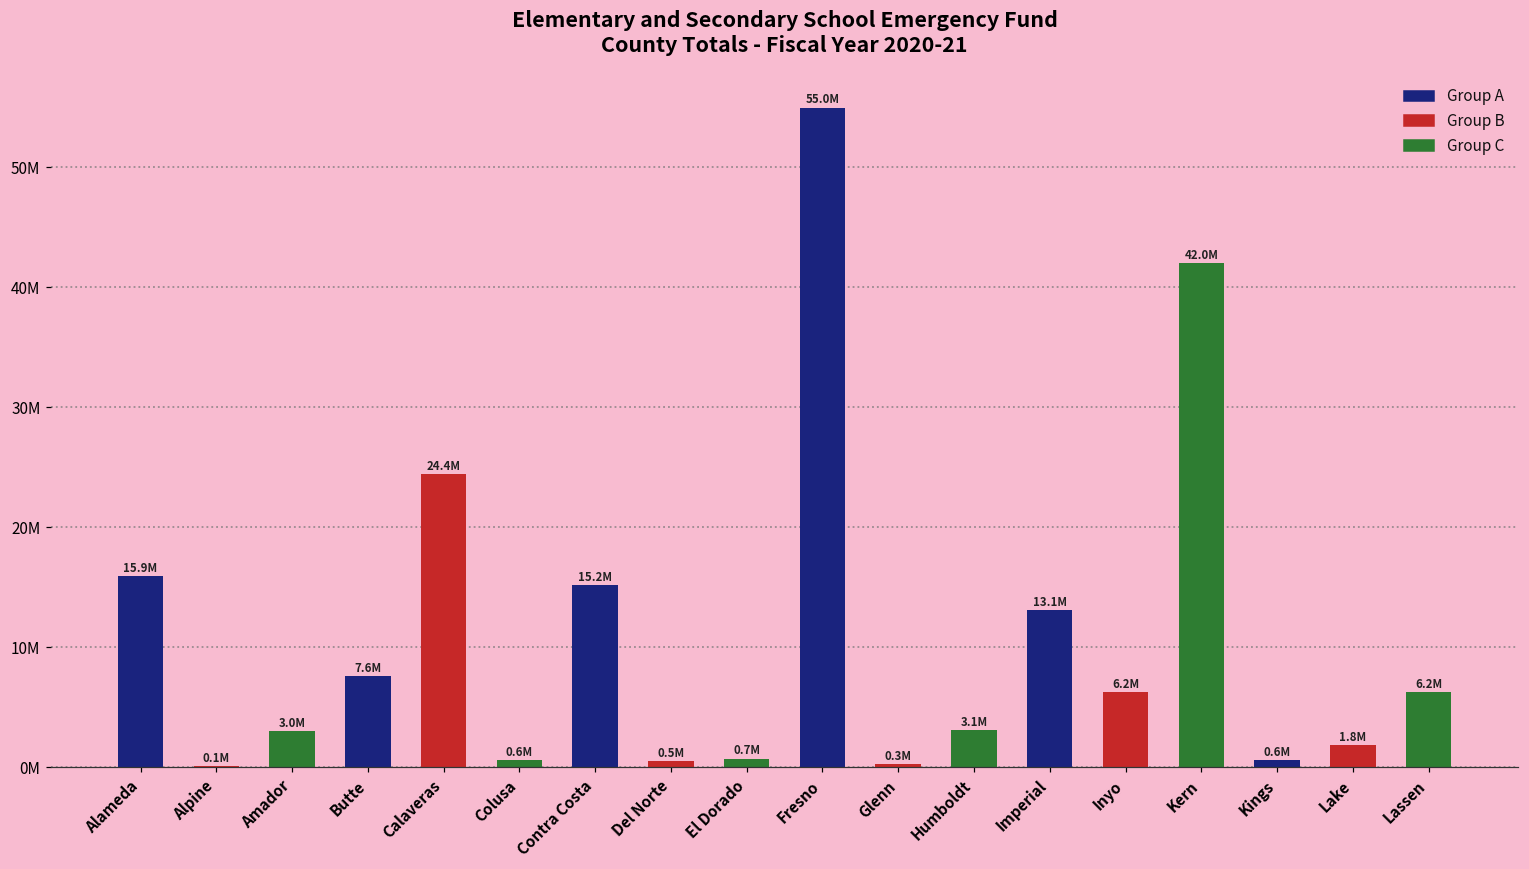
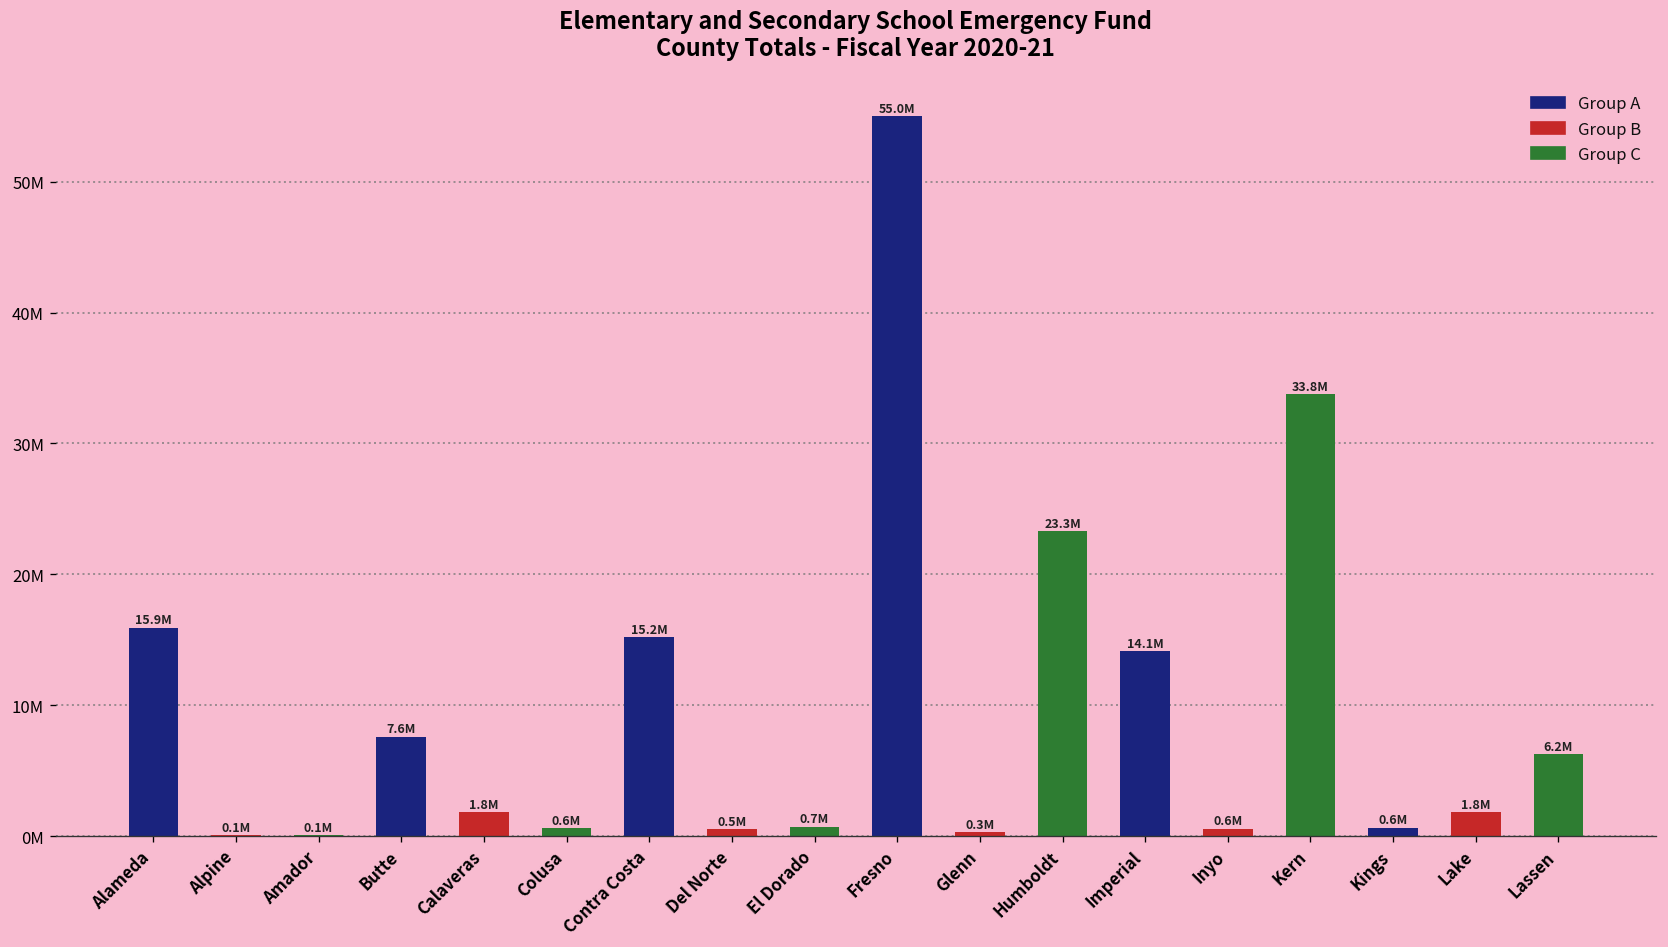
Amador: 3.0M -> 0.1M
Calaveras: 24.4M -> 1.8M
Humboldt: 3.1M -> 23.3M
Imperial: 13.1M -> 14.1M
Inyo: 6.2M -> 0.6M
Kern: 42.0M -> 33.8M
